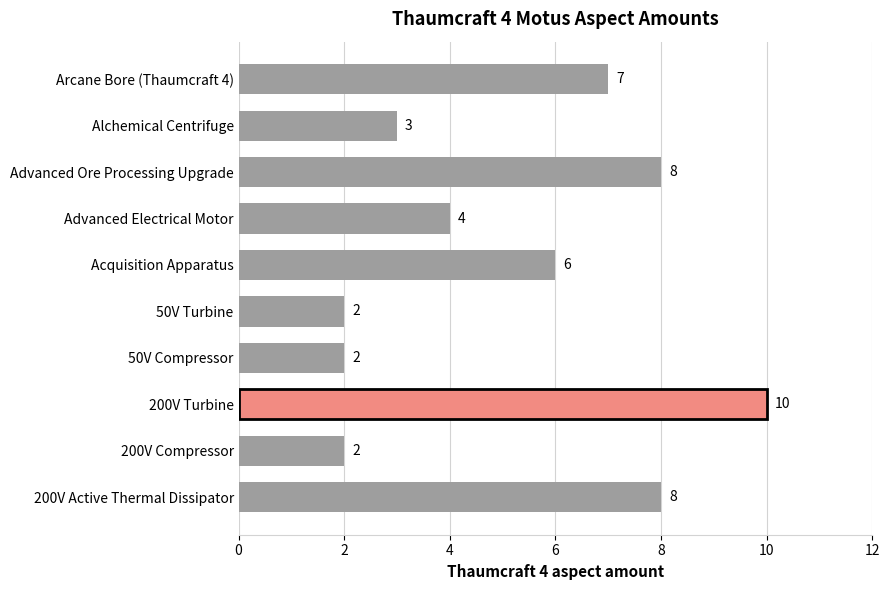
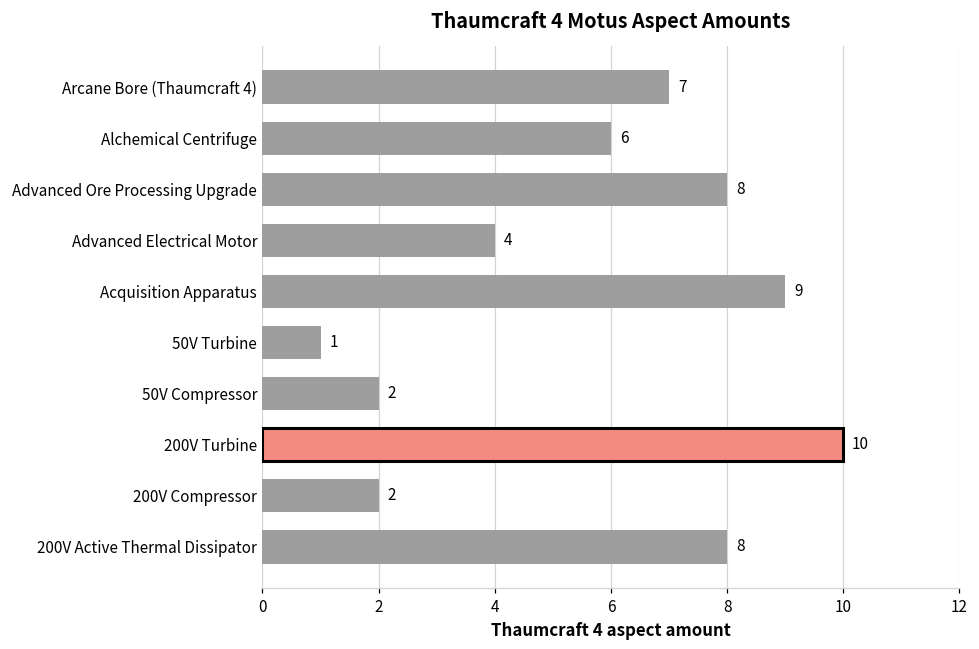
Alchemical Centrifuge: 3 -> 6
Acquisition Apparatus: 6 -> 9
50V Turbine: 2 -> 1
